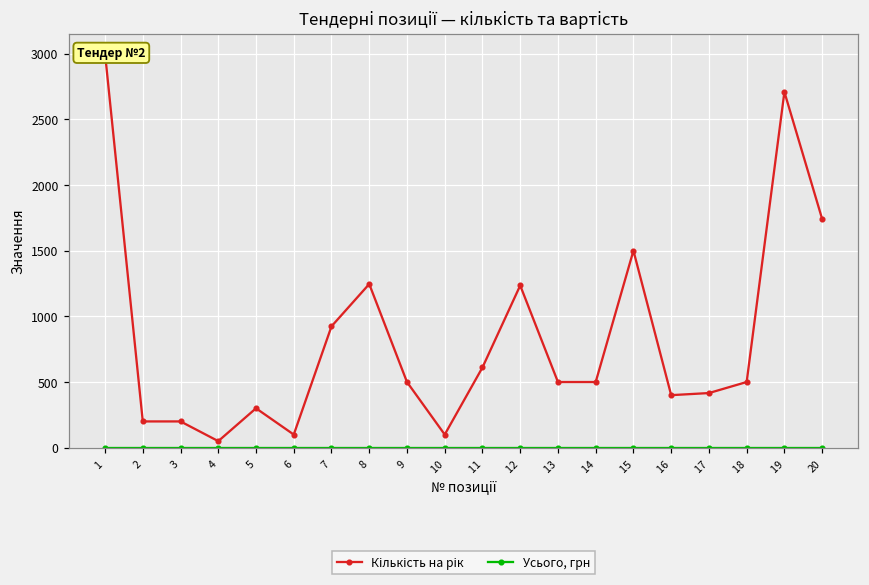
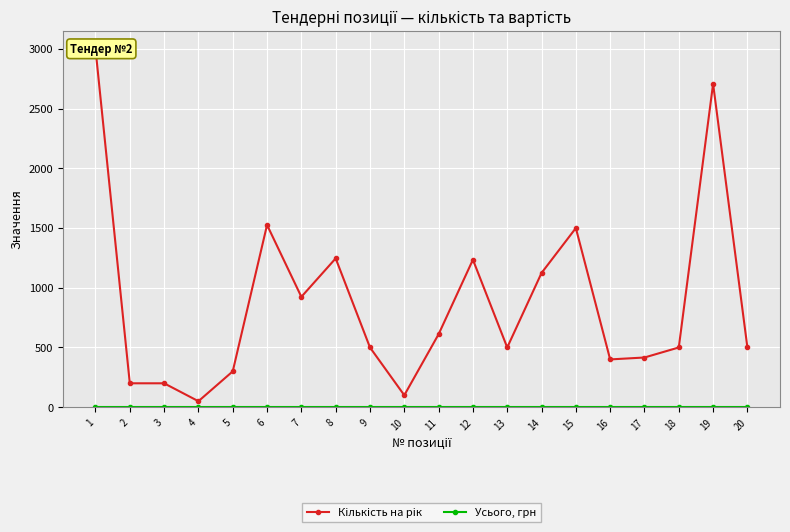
Кількість на рік, 6: 100 -> 1530
Кількість на рік, 14: 500 -> 1120
Кількість на рік, 20: 1740 -> 500
